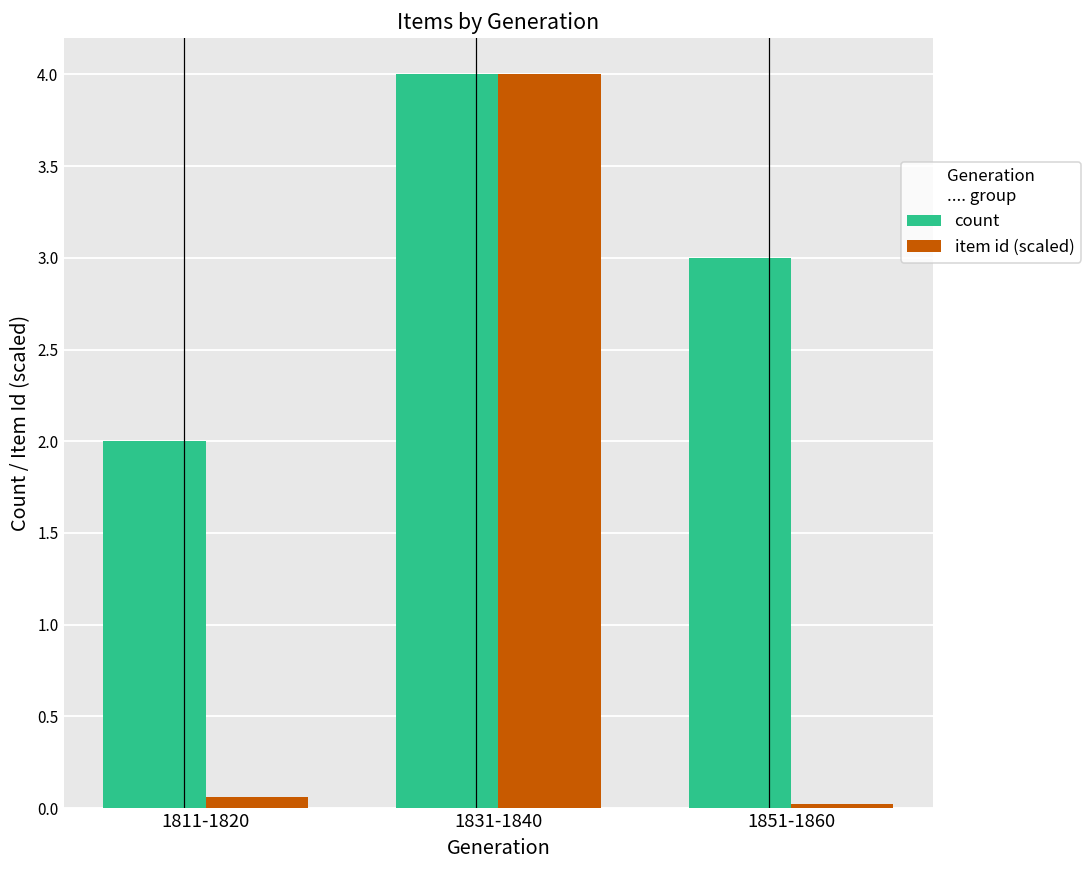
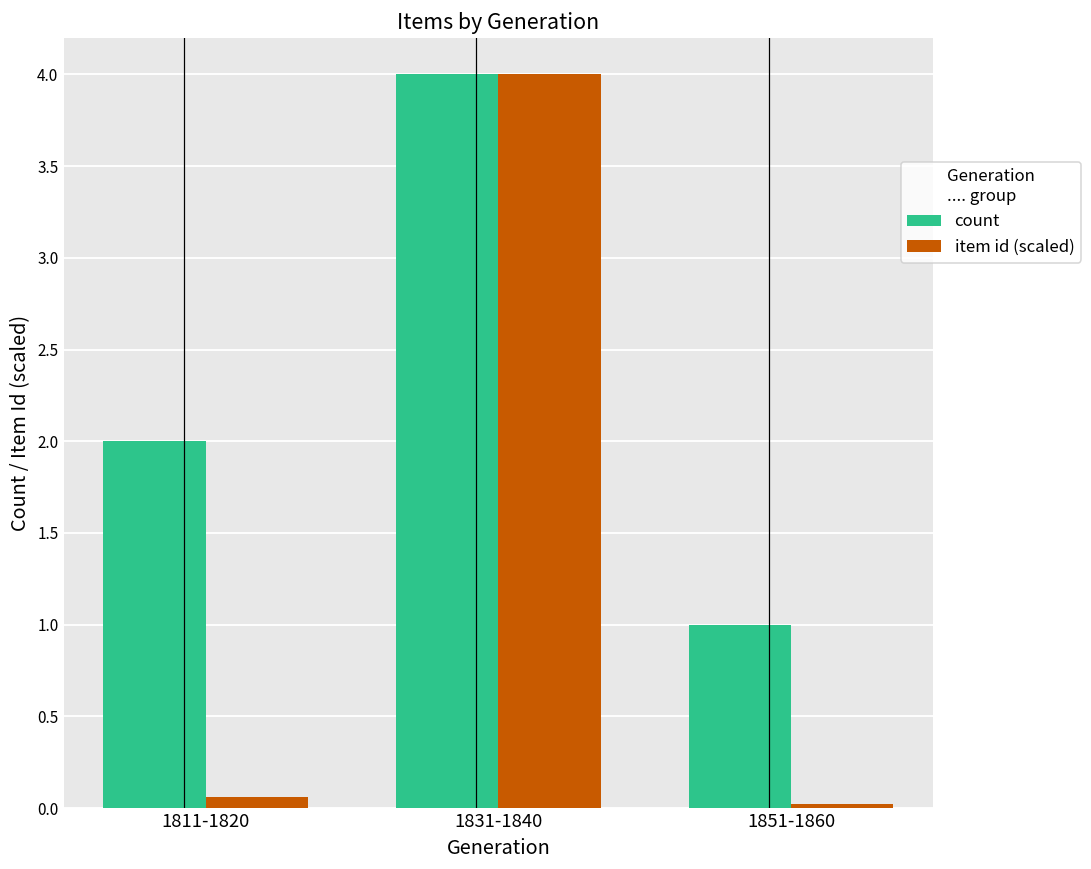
count, 1851-1860: 3 -> 1
